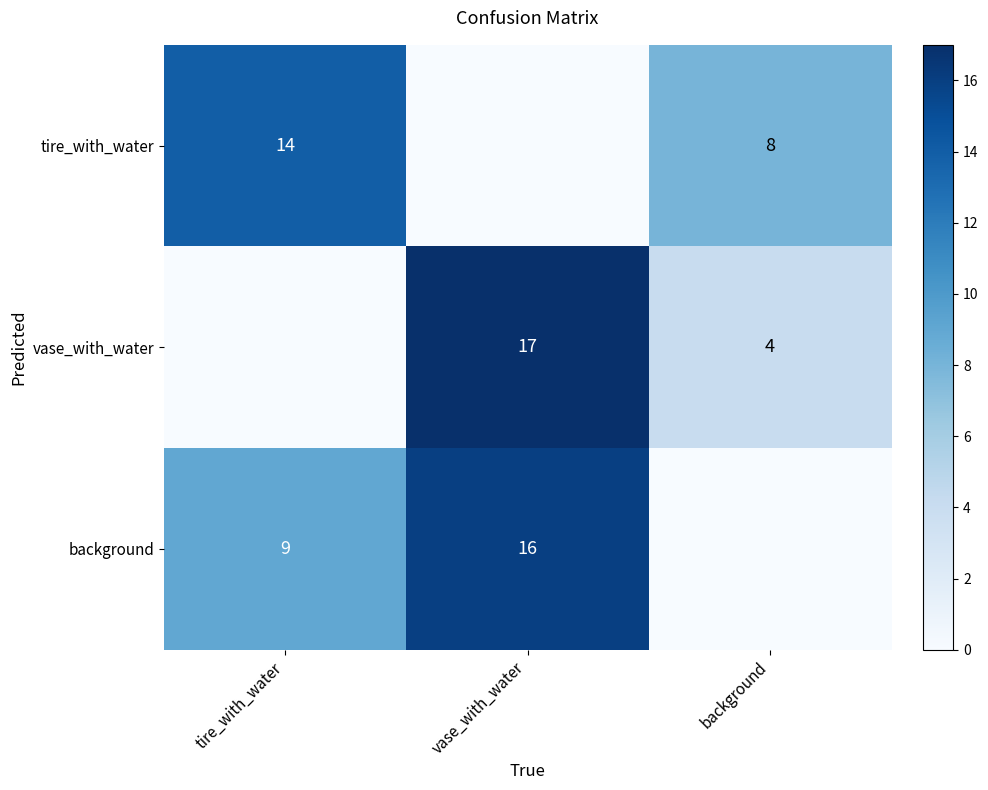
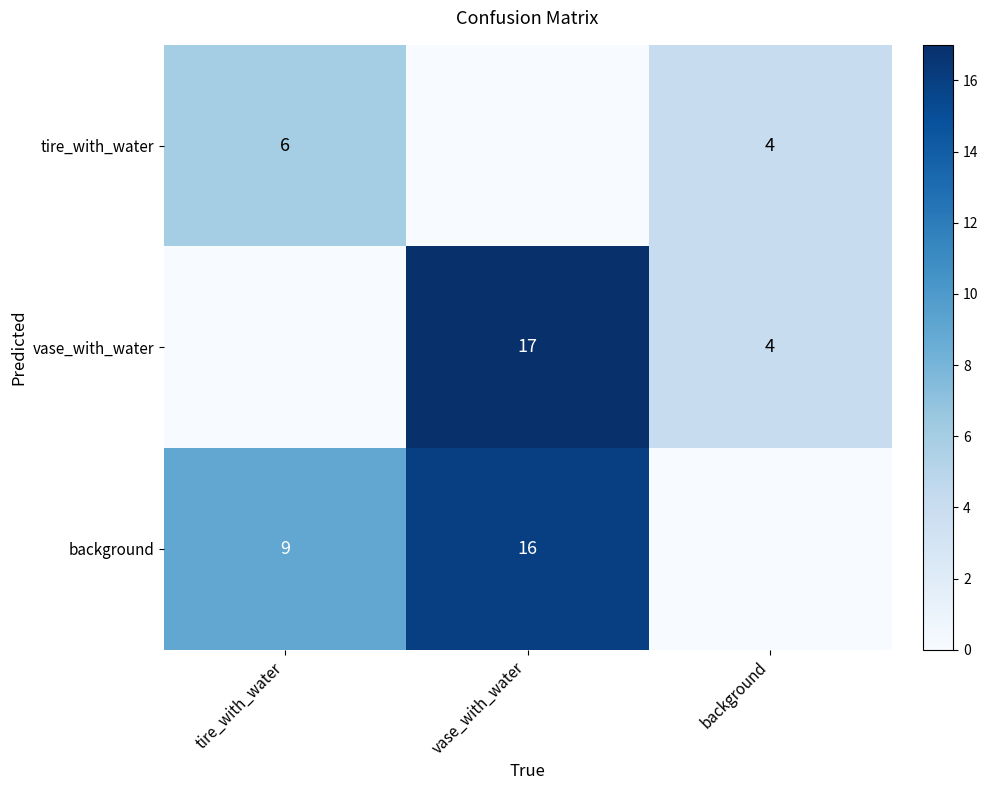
tire_with_water, tire_with_water: 14 -> 6
tire_with_water, background: 8 -> 4
